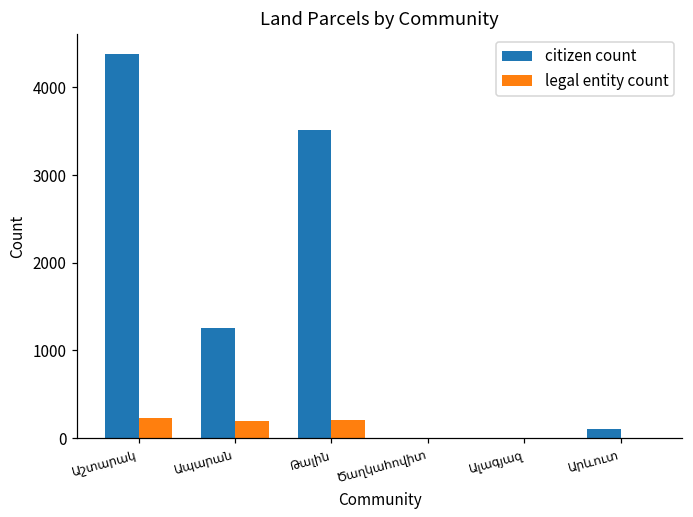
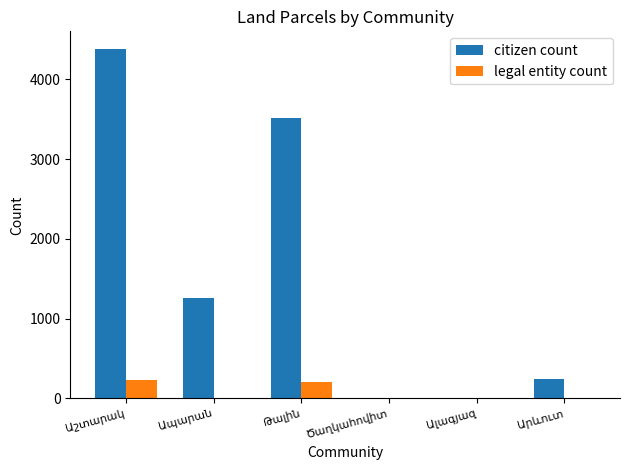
legal entity count, Ապարան: 200 -> 0
citizen count, Արևուտ: 100 -> 200
